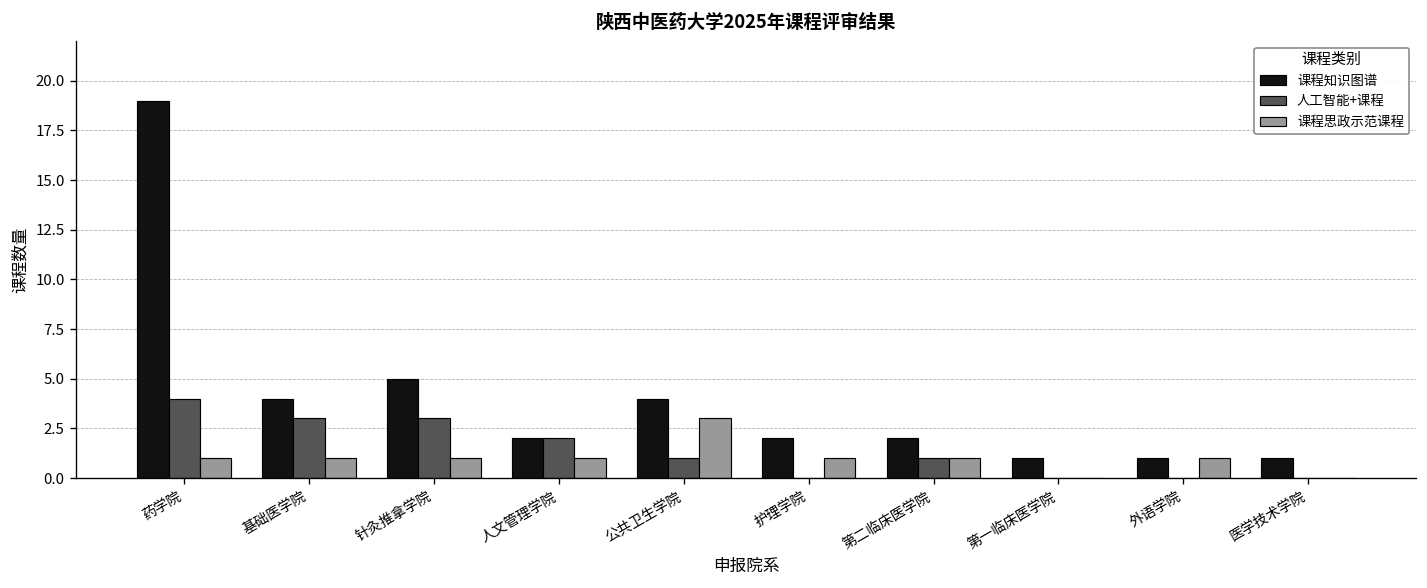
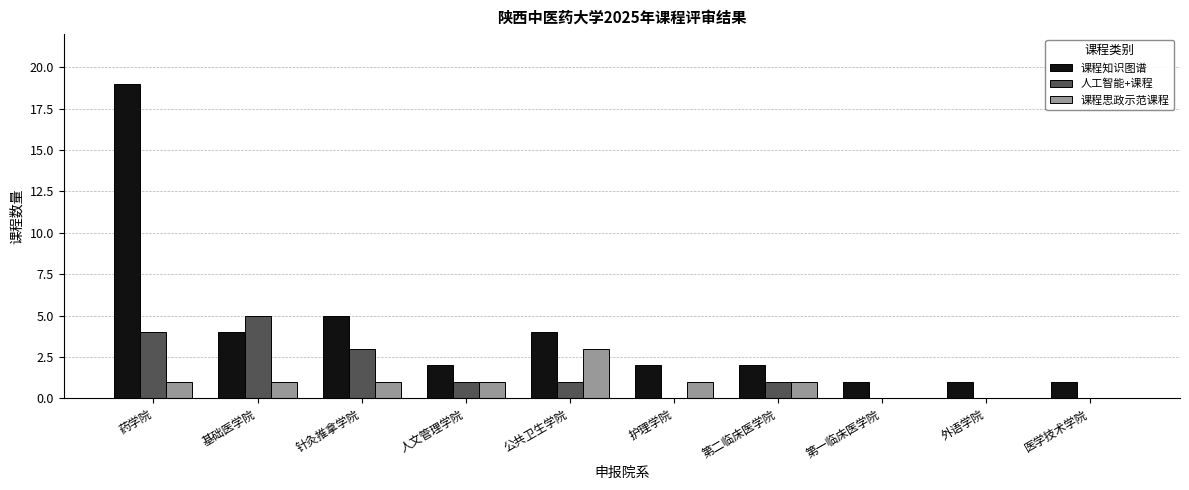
人工智能+课程, 基础医学院: 3 -> 5
人工智能+课程, 人文管理学院: 2 -> 1
课程思政示范课程, 外语学院: 1 -> 0
